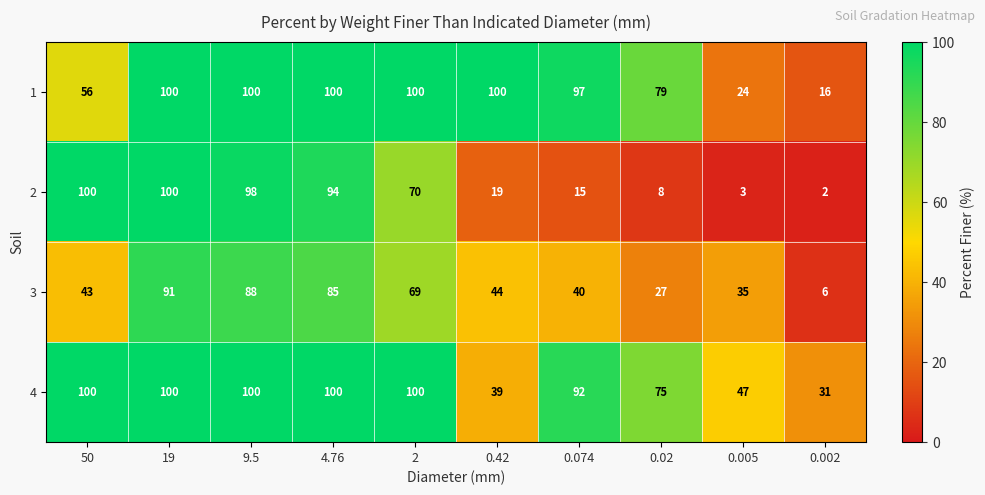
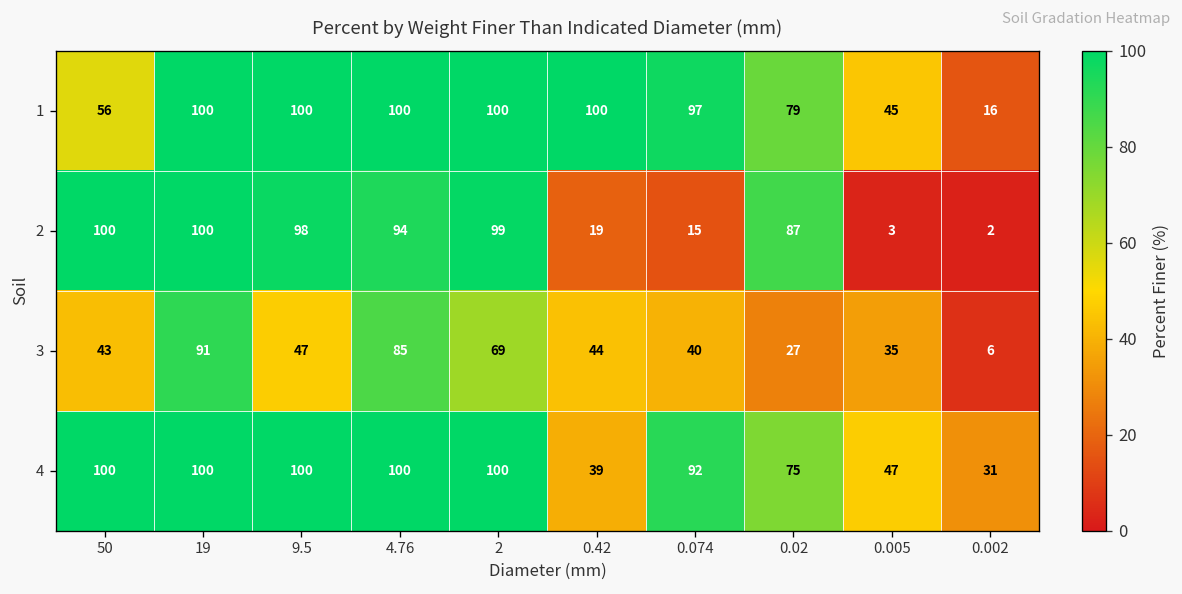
1, 0.005: 24 -> 45
2, 2: 70 -> 99
2, 0.02: 8 -> 87
3, 9.5: 88 -> 47
